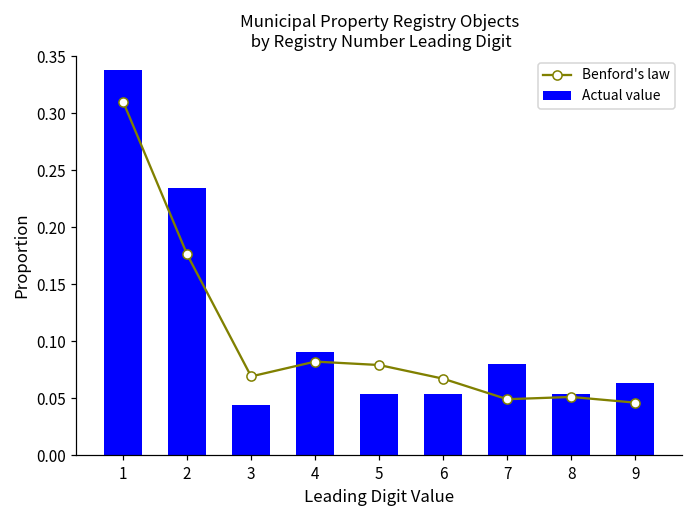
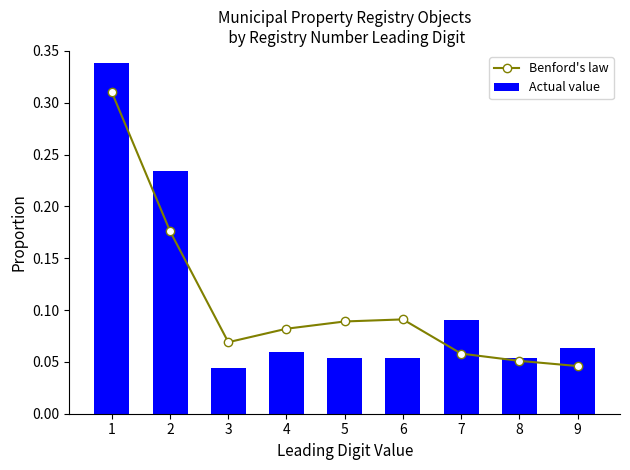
Actual value, 4: 0.09 -> 0.06
Benford's law, 5: 0.079 -> 0.089
Benford's law, 6: 0.067 -> 0.091
Benford's law, 7: 0.049 -> 0.058
Actual value, 7: 0.08 -> 0.09
